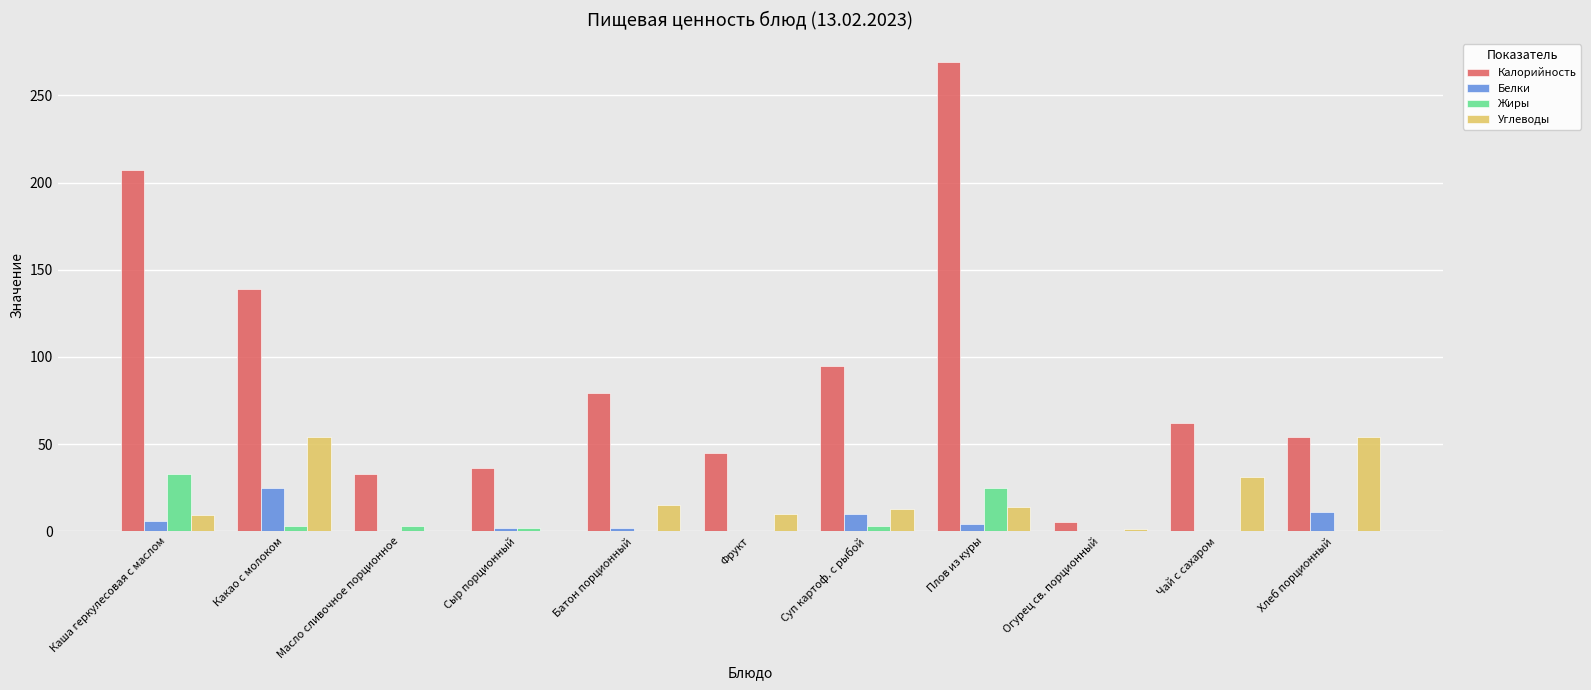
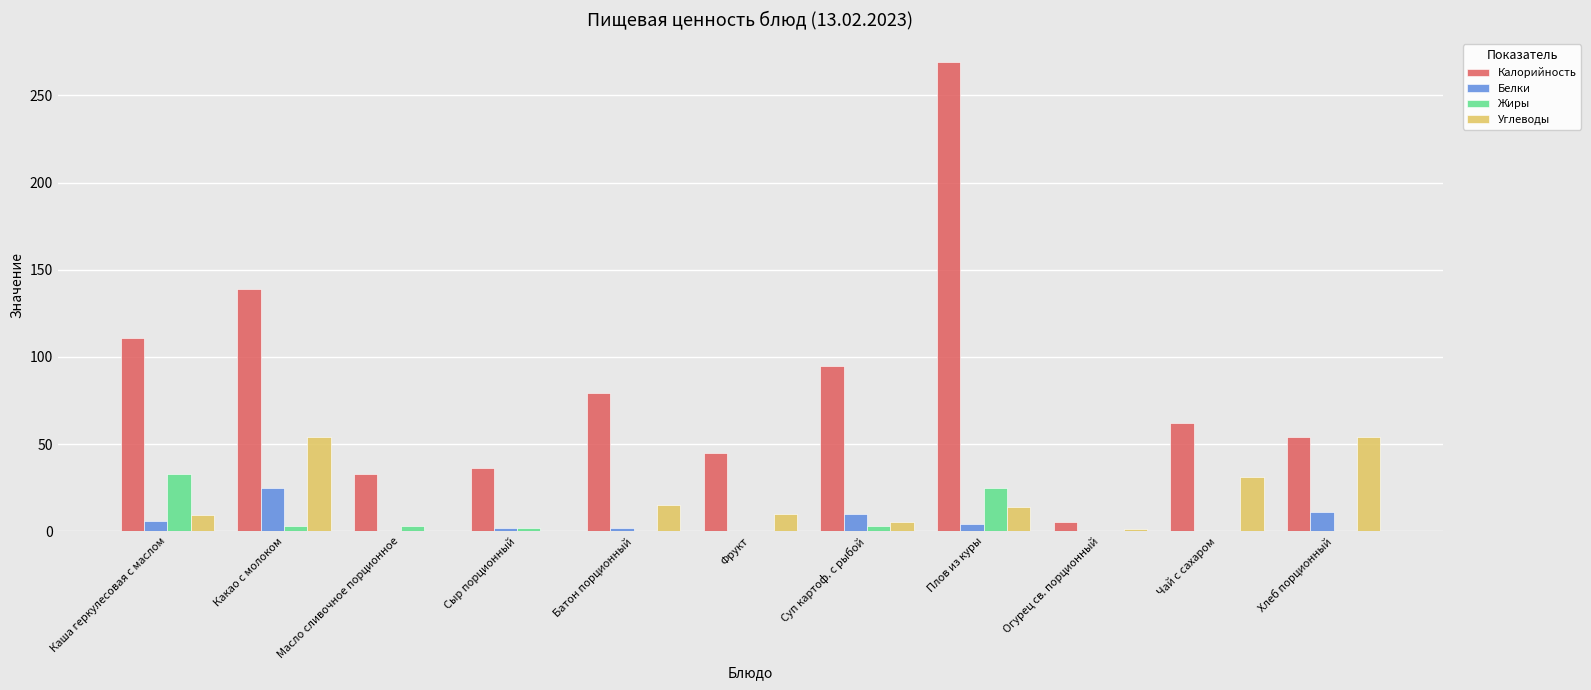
Калорийность, Каша геркулесовая с маслом: 207 -> 111
Углеводы, Суп картоф. с рыбой: 13 -> 5
